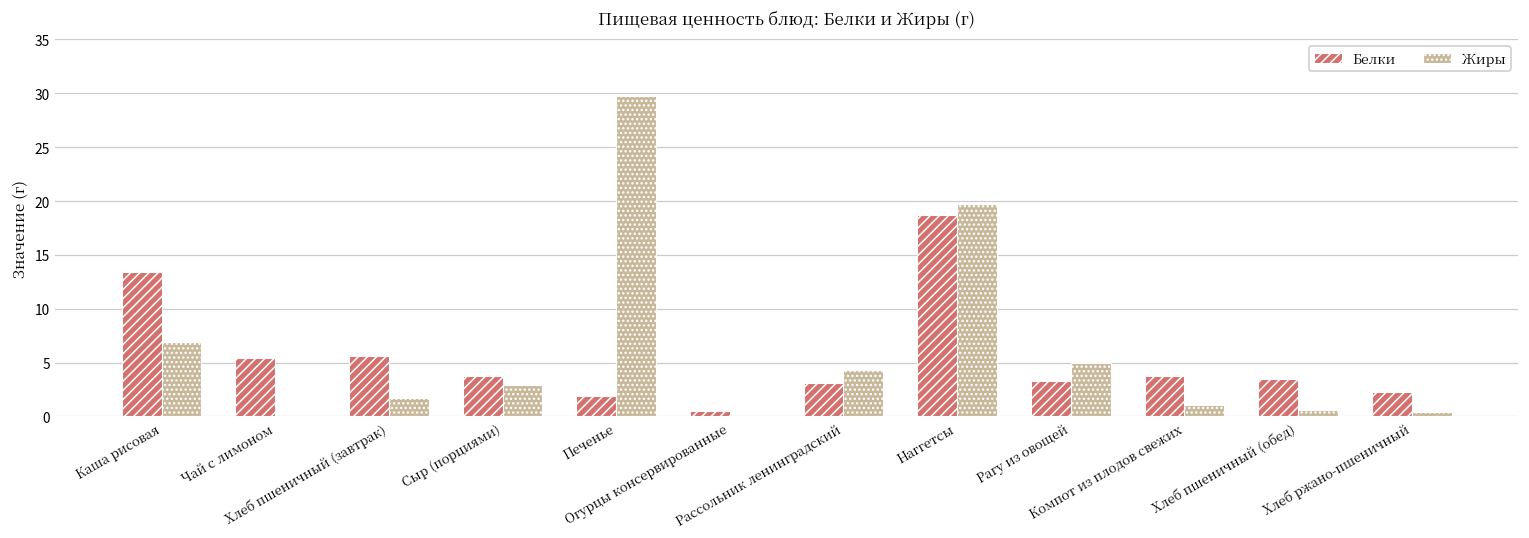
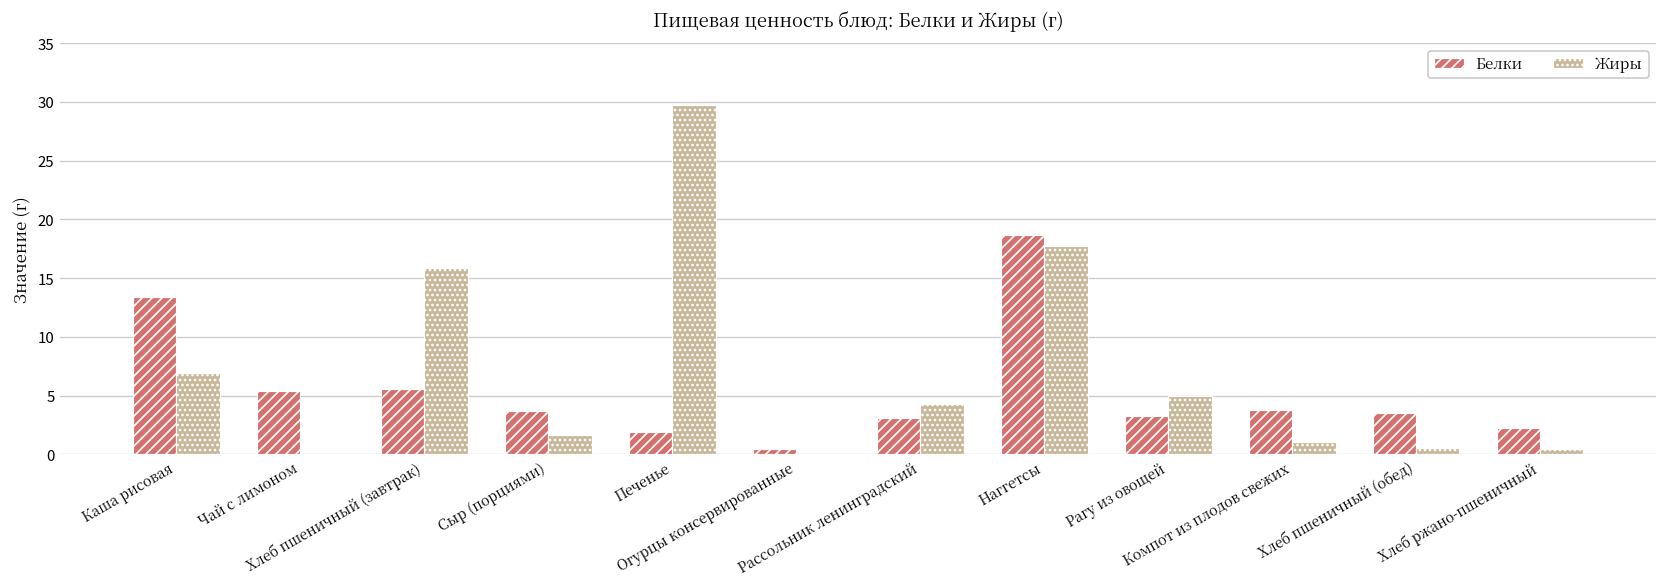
Жиры, Хлеб пшеничный (завтрак): 2 -> 16
Жиры, Сыр (порциями): 3 -> 2
Жиры, Наггетсы: 20 -> 18
